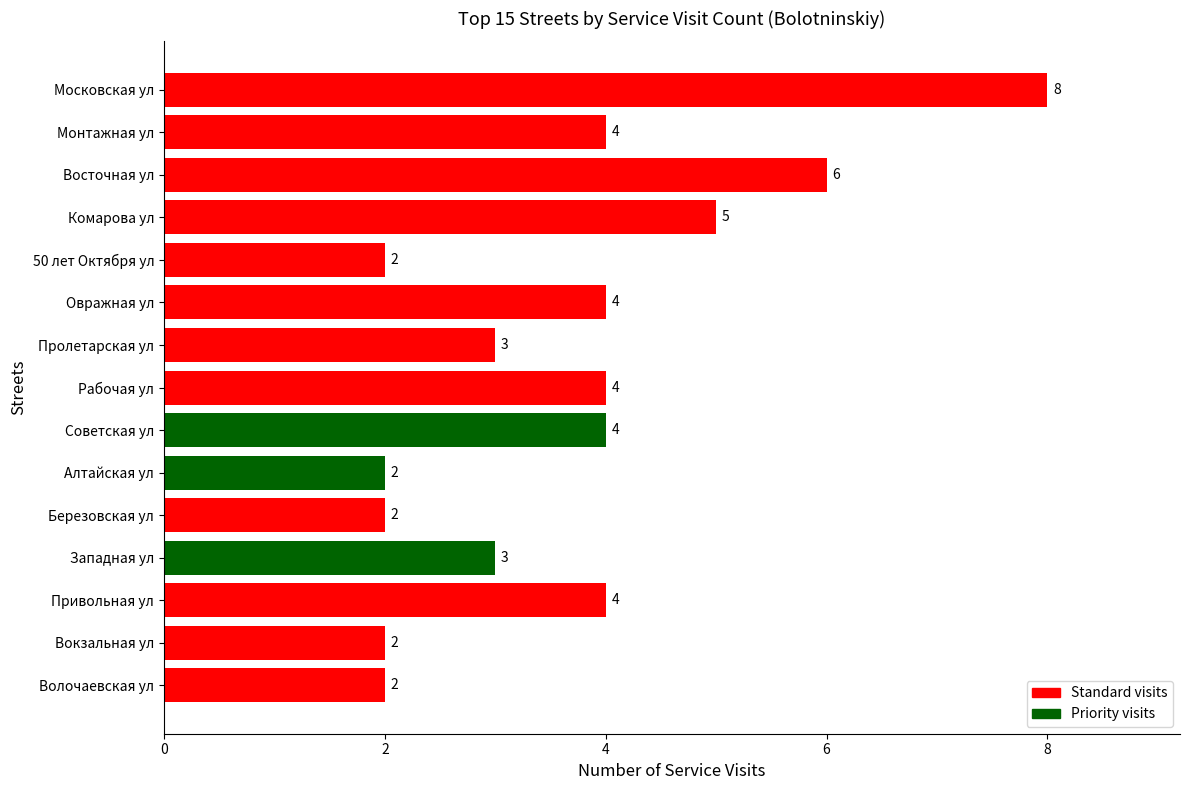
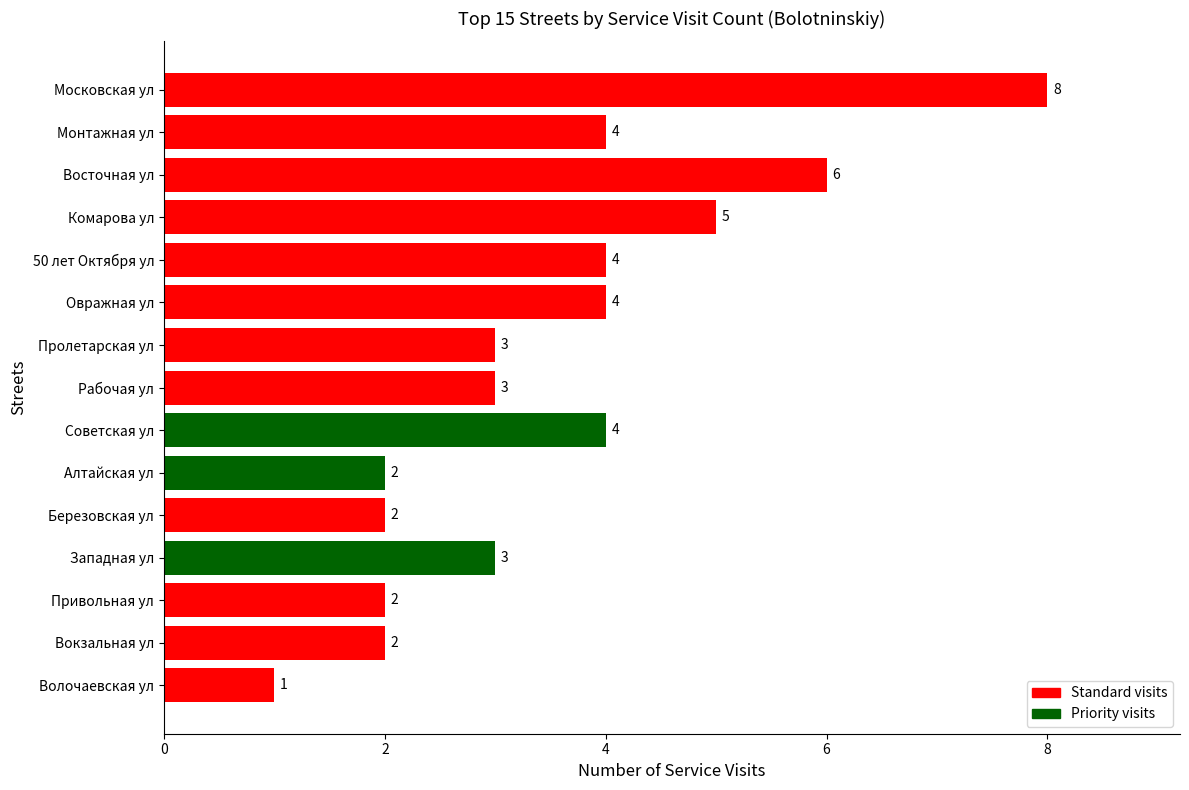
50 лет Октября ул: 2 -> 4
Рабочая ул: 4 -> 3
Привольная ул: 4 -> 2
Волочаевская ул: 2 -> 1
